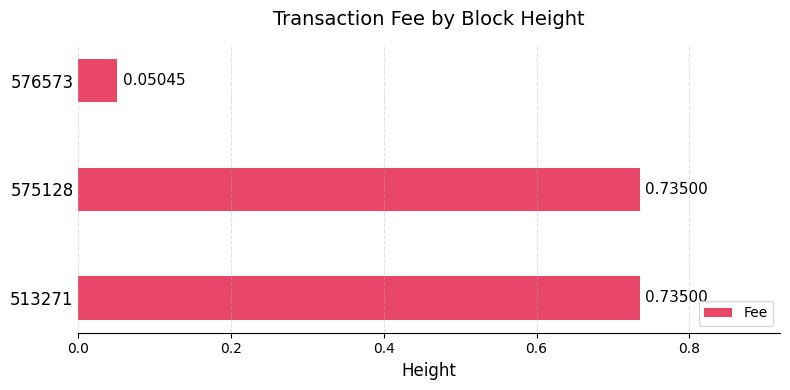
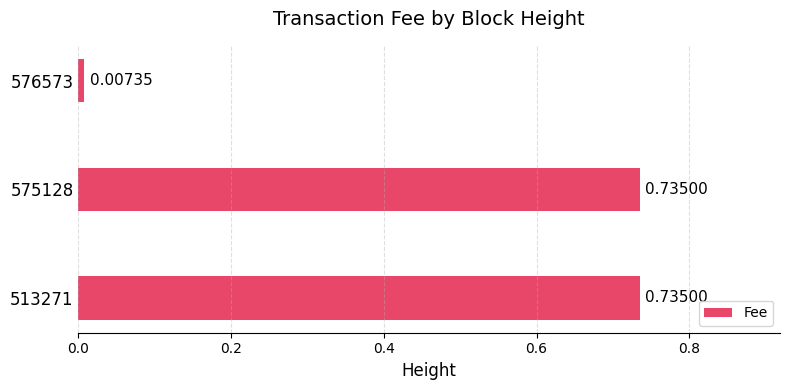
576573: 0.05045 -> 0.00735
